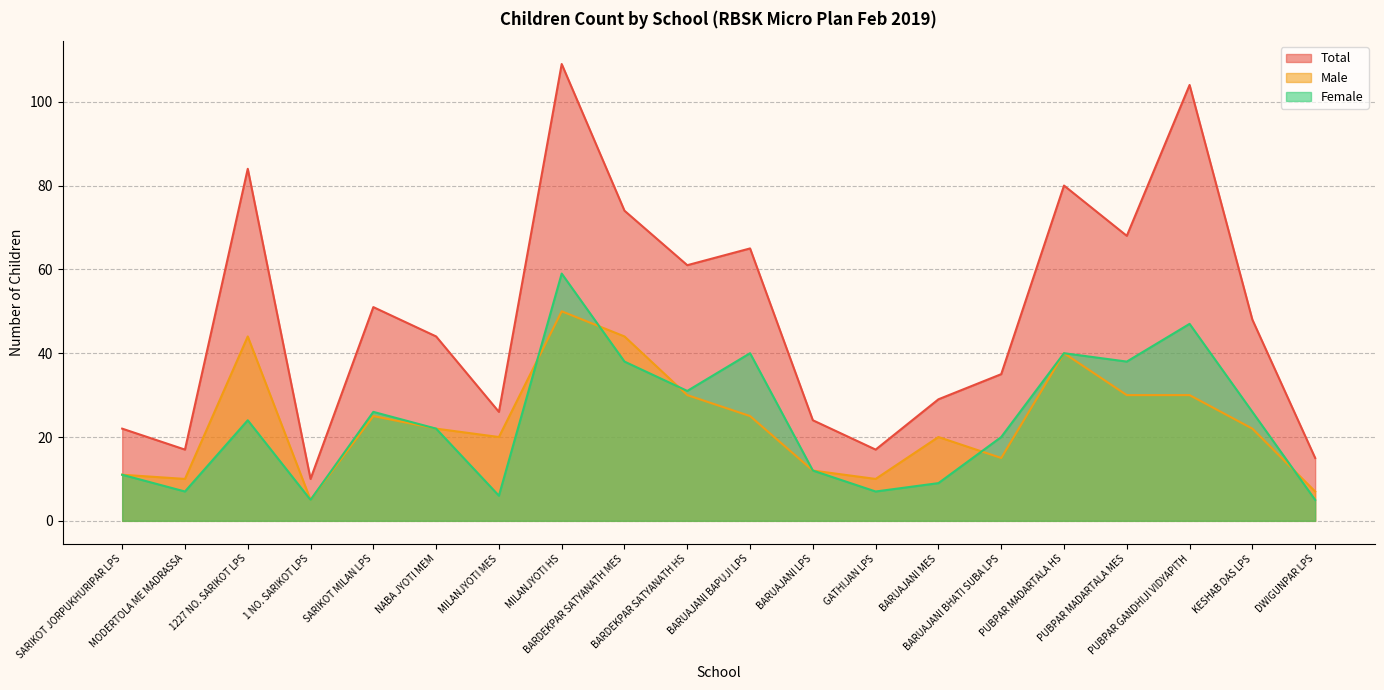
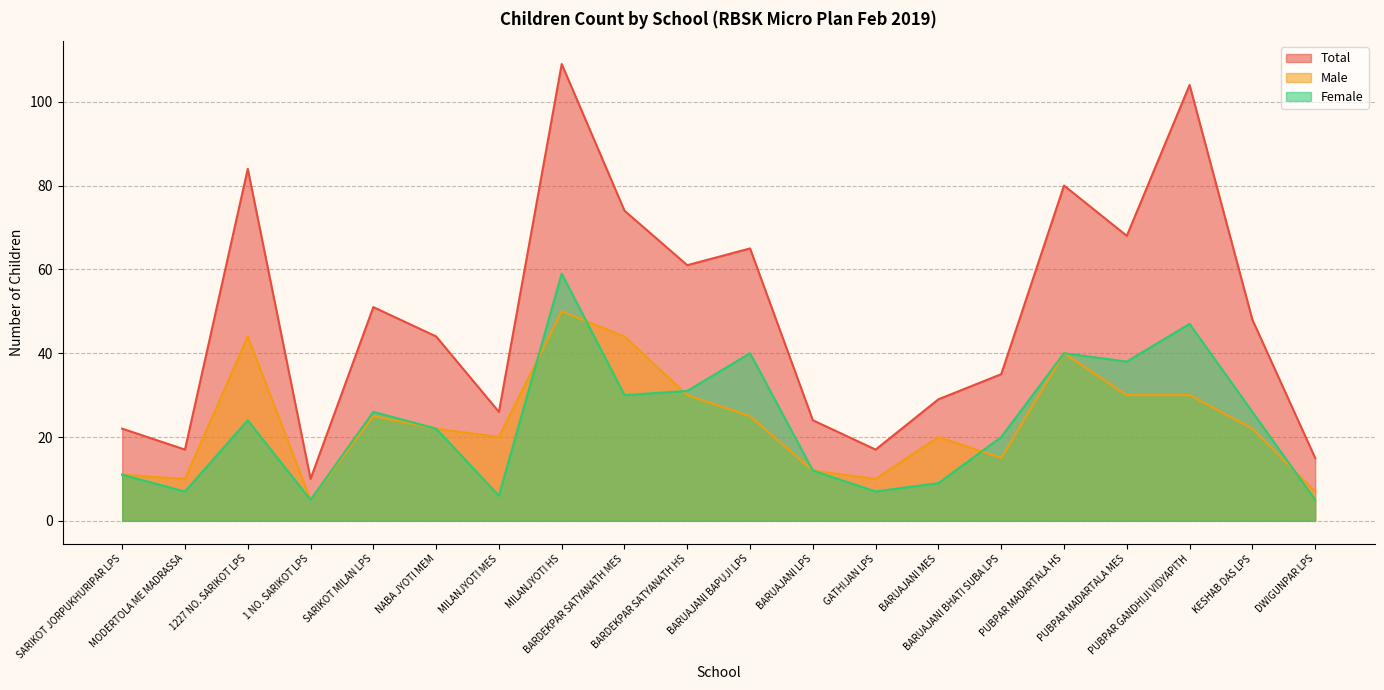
Female, BARDEKPAR SATYANATH MES: 38 -> 30
